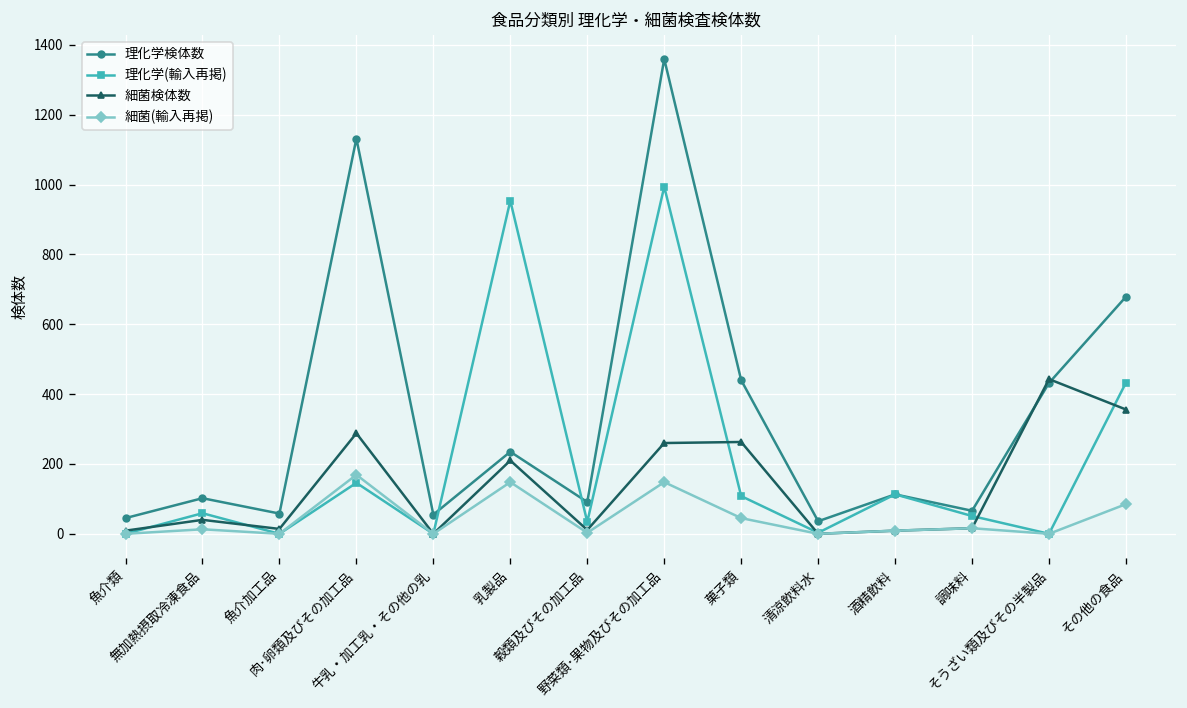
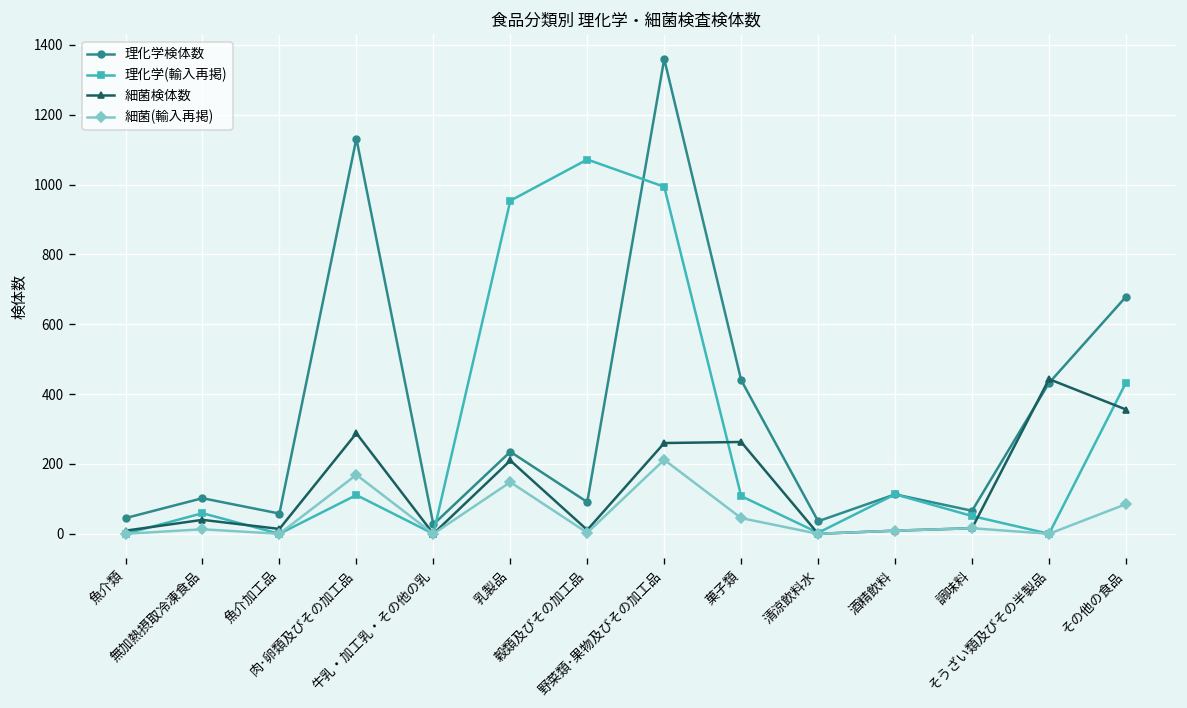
理化学(輸入再掲), 肉･卵類及びその加工品: 150 -> 110
理化学検体数, 牛乳・加工乳・その他の乳: 60 -> 30
理化学(輸入再掲), 穀類及びその加工品: 30 -> 1070
細菌(輸入再掲), 野菜類･果物及びその加工品: 150 -> 210
